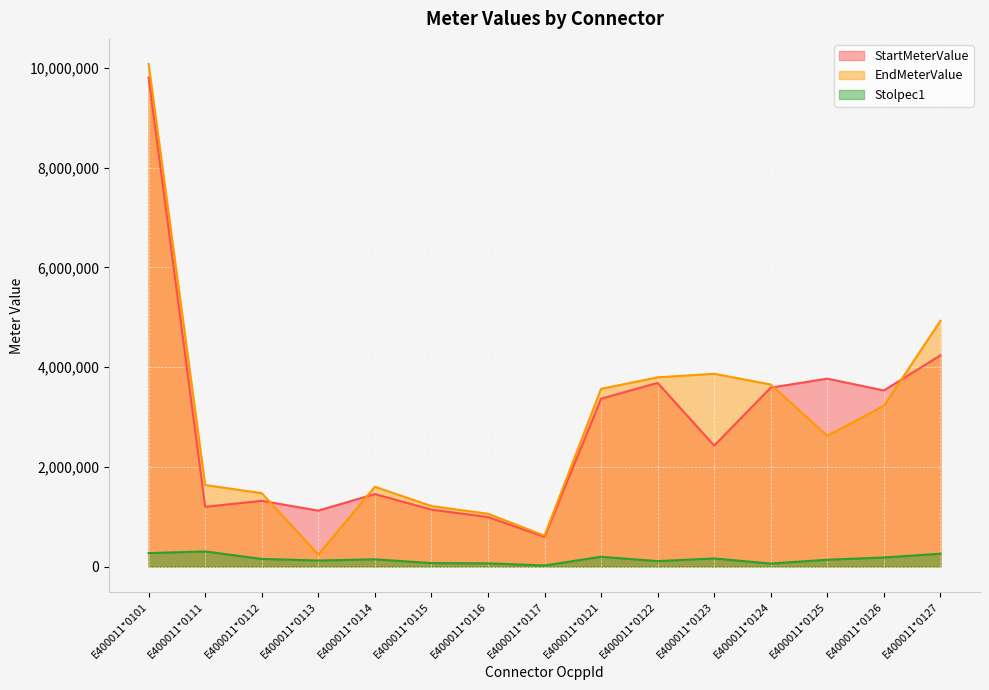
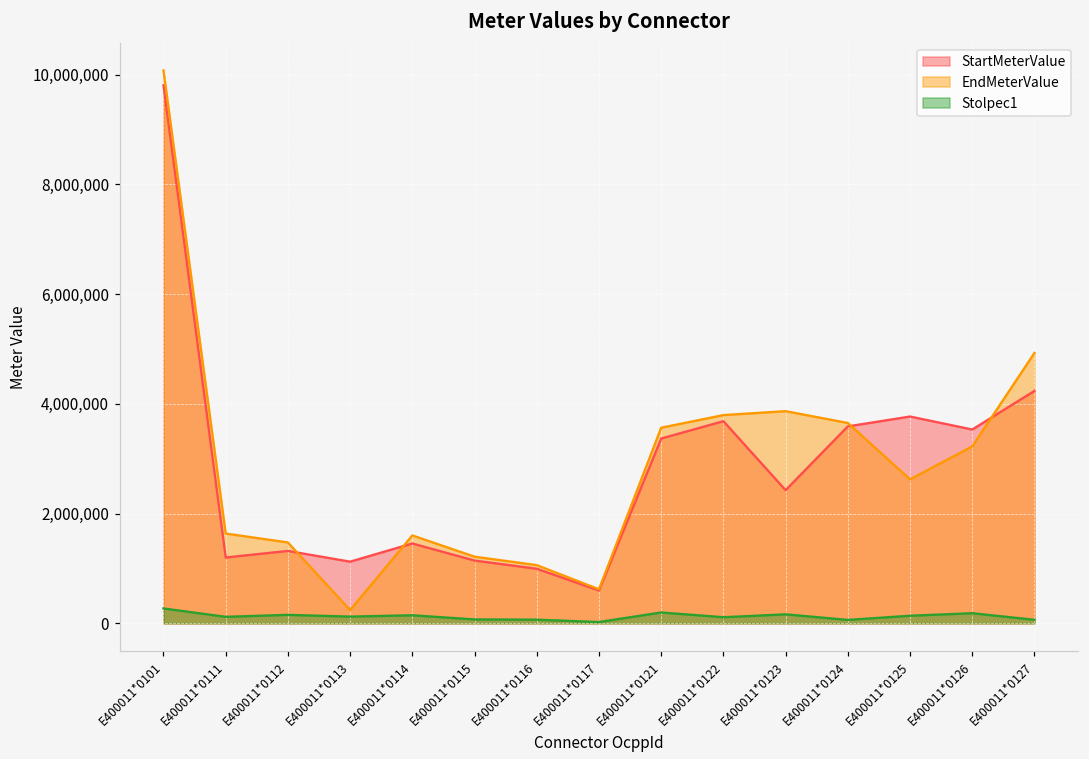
Stolpec1, E400011*0111: 300,000 -> 100,000
Stolpec1, E400011*0127: 300,000 -> 100,000
